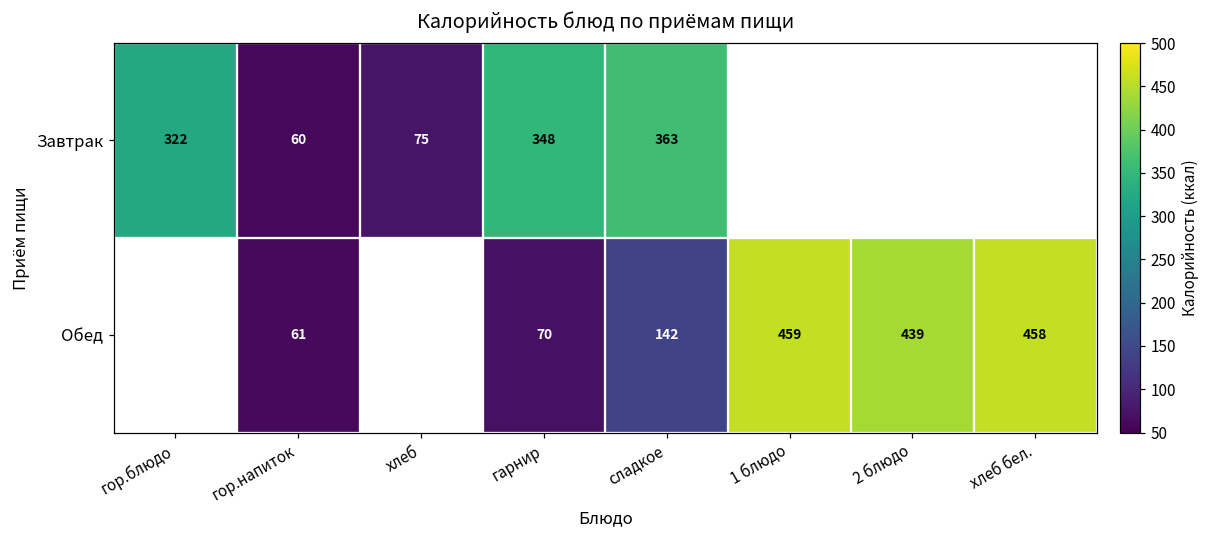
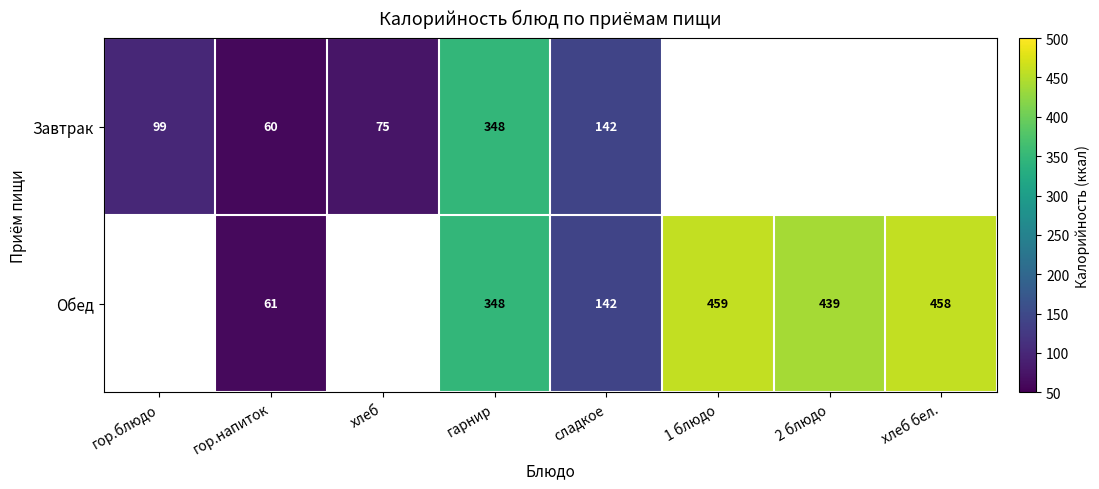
Завтрак, гор.блюдо: 322 -> 99
Завтрак, сладкое: 363 -> 142
Обед, гарнир: 70 -> 348
